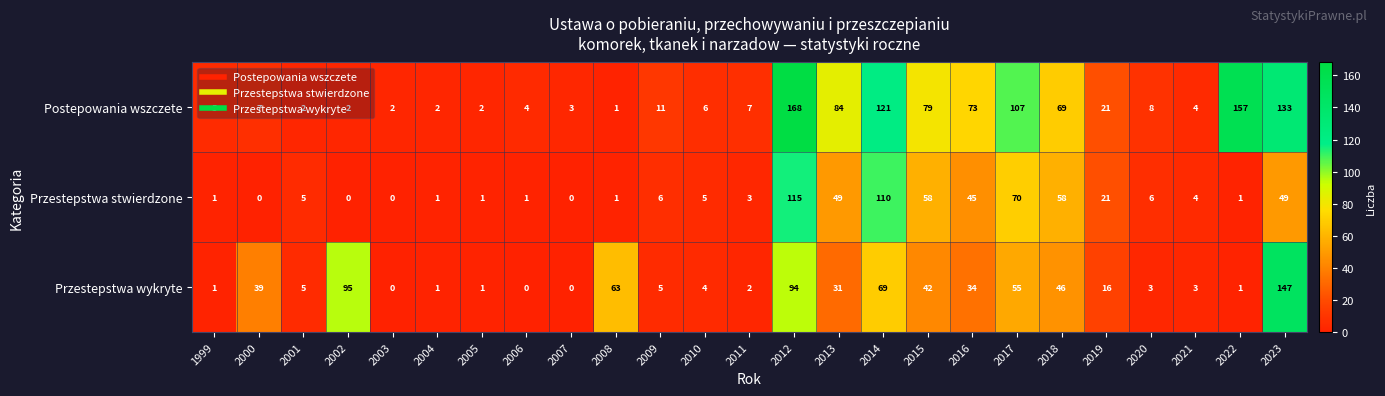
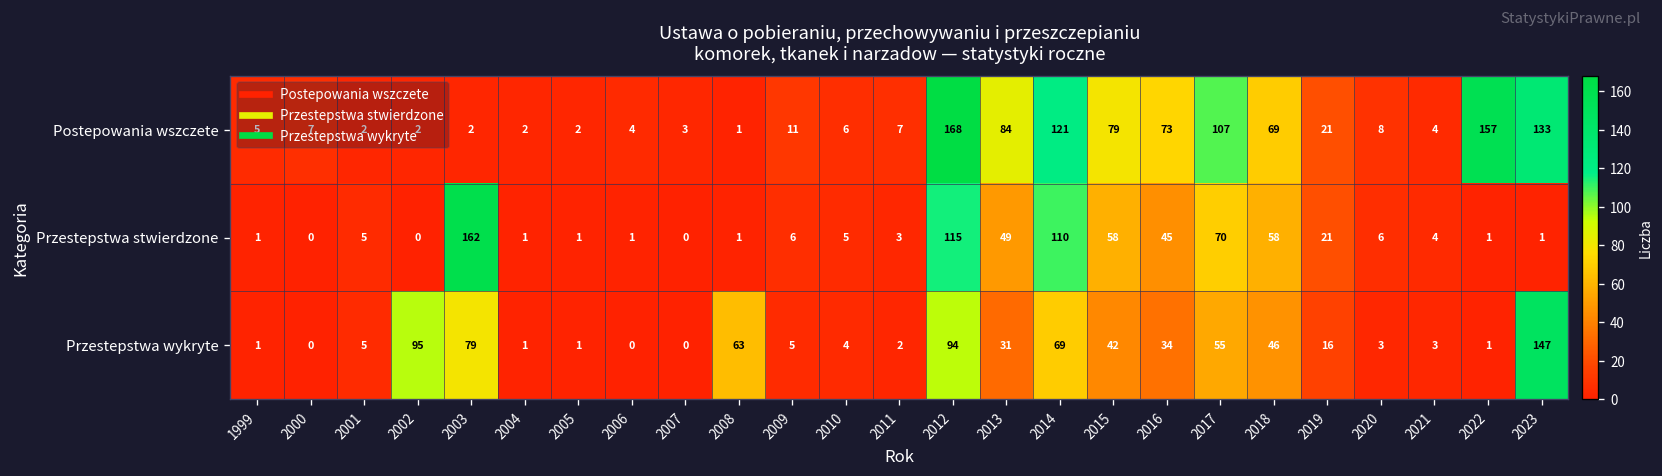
Przestepstwa stwierdzone, 2003: 0 -> 162
Przestepstwa stwierdzone, 2023: 49 -> 1
Przestepstwa wykryte, 2000: 39 -> 0
Przestepstwa wykryte, 2003: 0 -> 79
